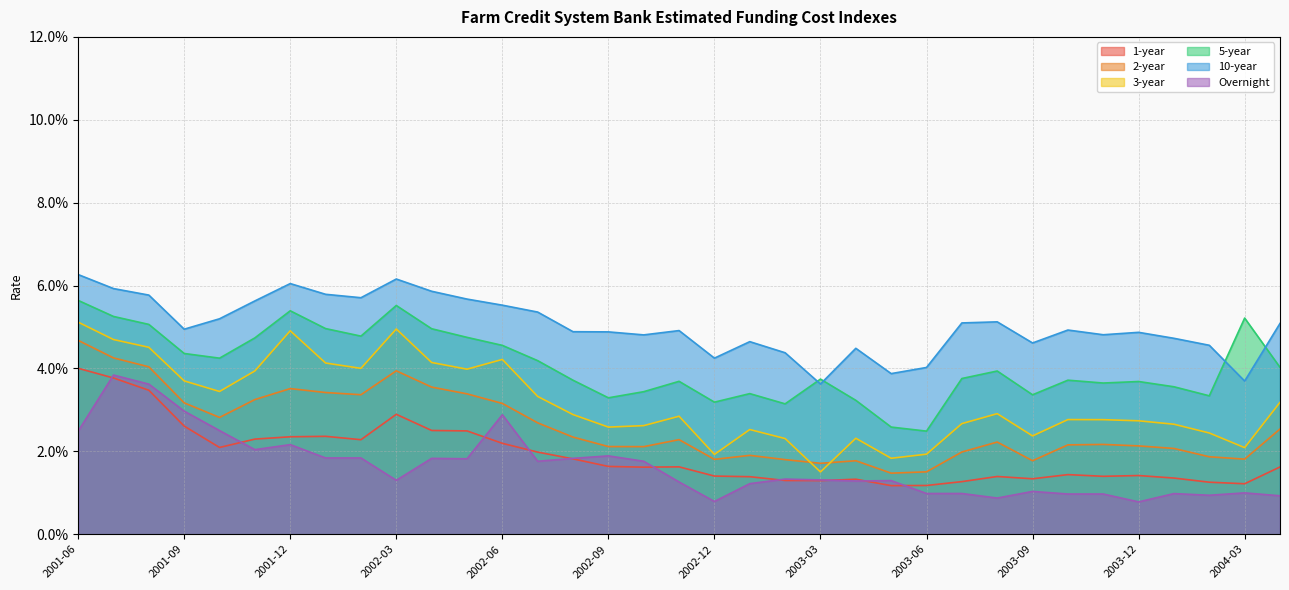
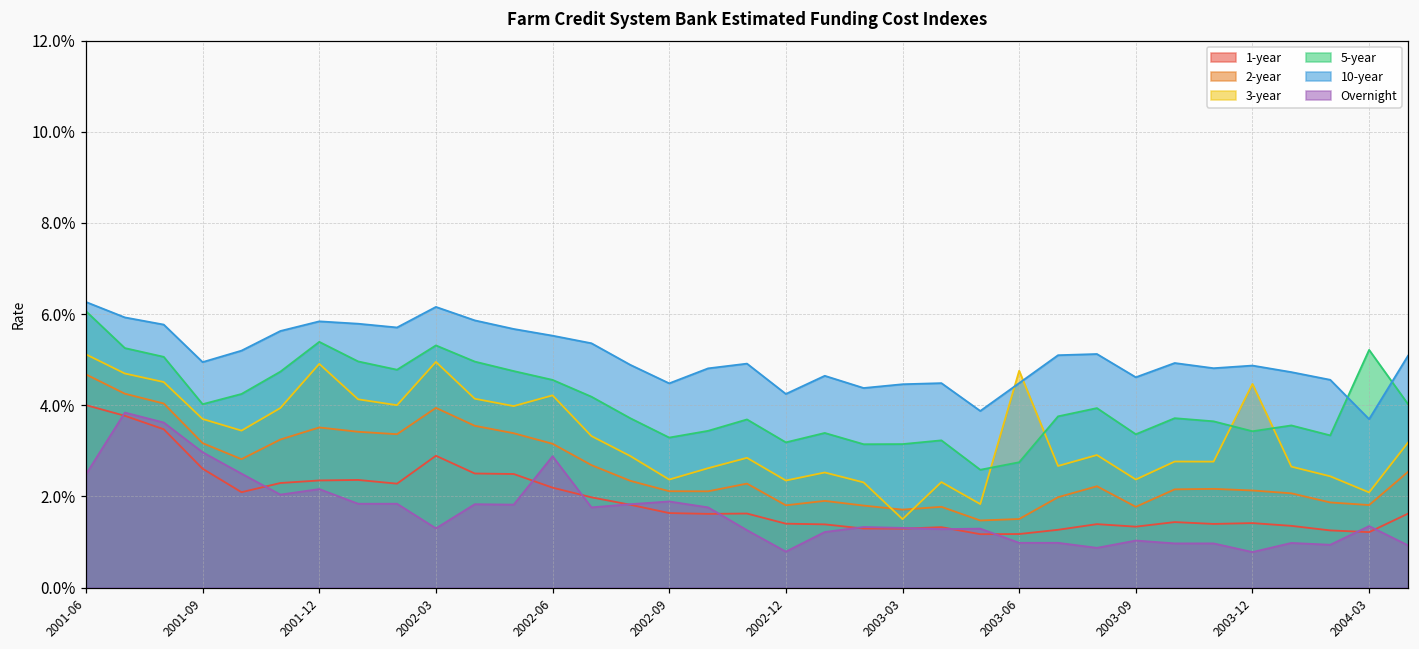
5-year, 2001-06: 5.6% -> 6.1%
5-year, 2001-09: 4.4% -> 4.0%
10-year, 2001-12: 6.0% -> 5.8%
5-year, 2002-03: 5.5% -> 5.3%
3-year, 2002-09: 2.6% -> 2.4%
10-year, 2002-09: 4.9% -> 4.5%
3-year, 2002-12: 1.9% -> 2.3%
5-year, 2003-03: 3.7% -> 3.1%
10-year, 2003-03: 3.6% -> 4.5%
3-year, 2003-06: 1.9% -> 4.8%
5-year, 2003-06: 2.5% -> 2.8%
10-year, 2003-06: 4.0% -> 4.5%
3-year, 2003-12: 2.7% -> 4.5%
5-year, 2003-12: 3.7% -> 3.4%
Overnight, 2004-03: 1.0% -> 1.4%
